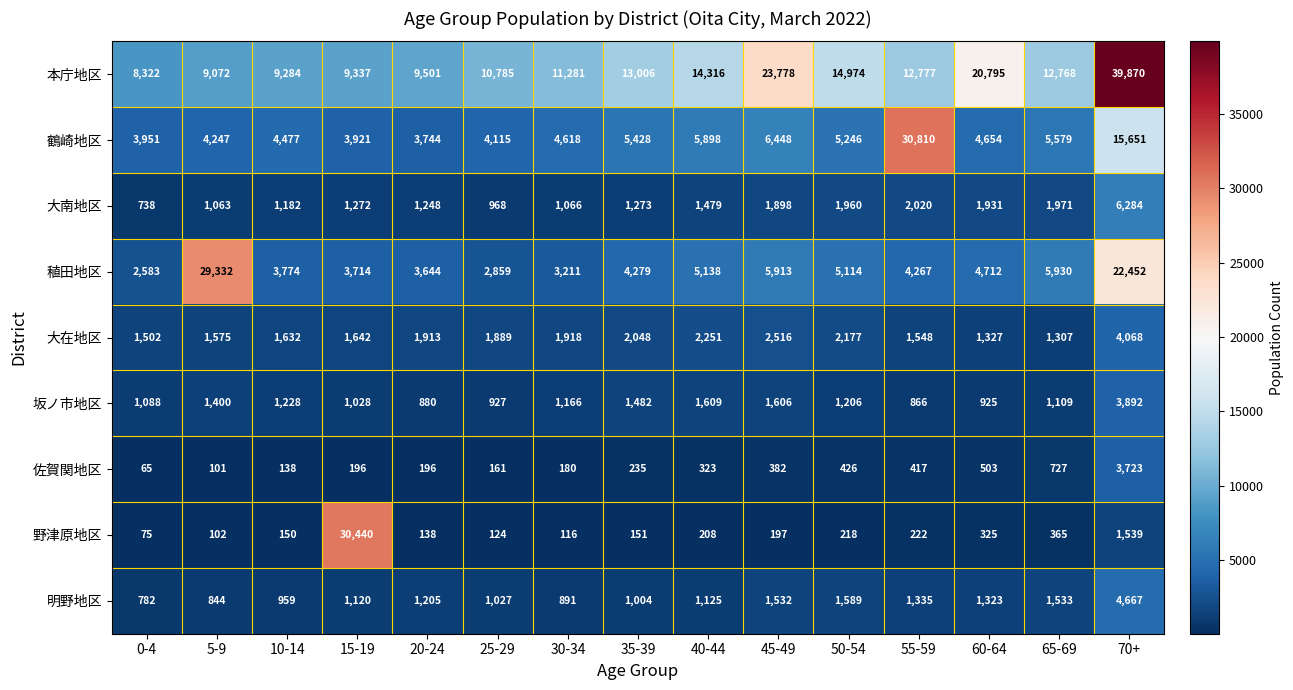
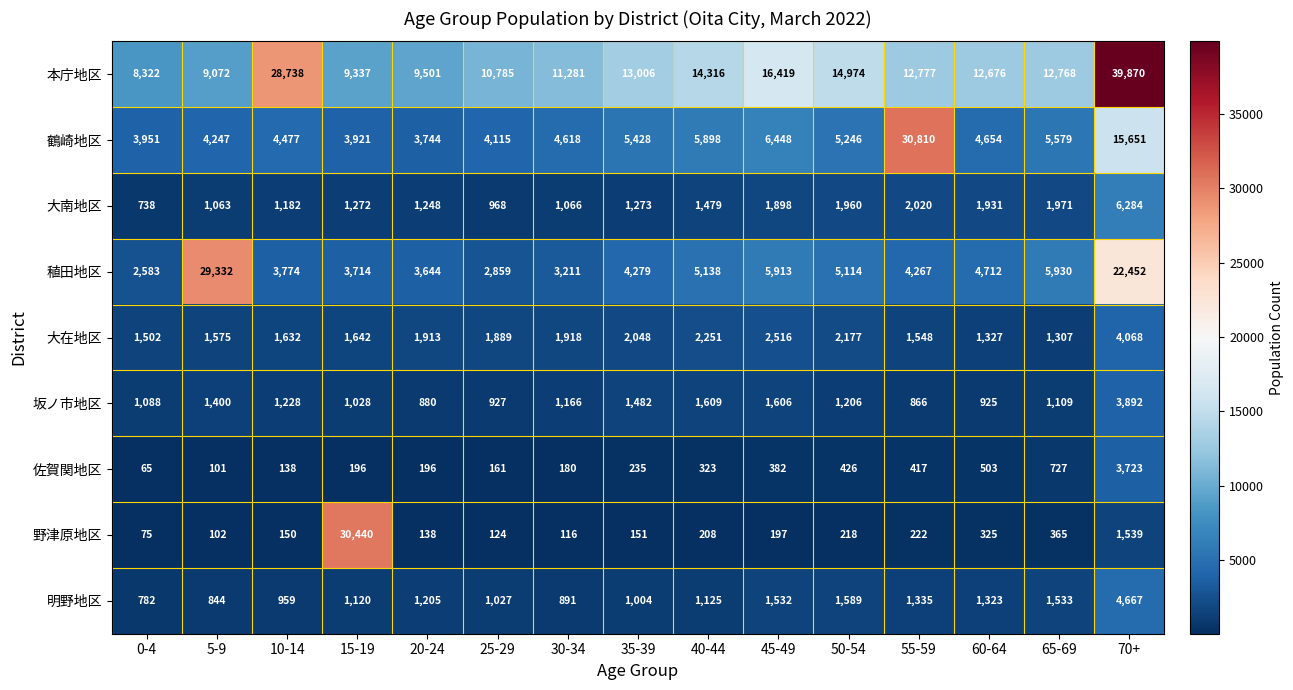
本庁地区, 10-14: 9,284 -> 28,738
本庁地区, 45-49: 23,778 -> 16,419
本庁地区, 60-64: 20,795 -> 12,676
